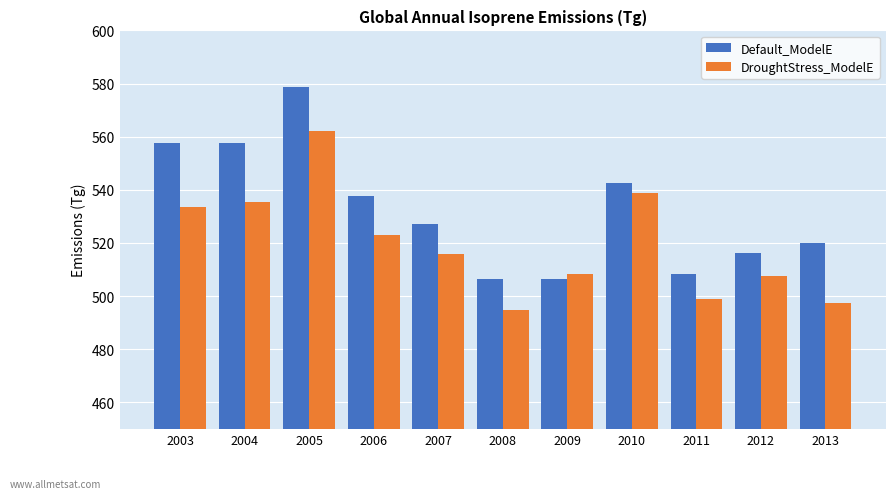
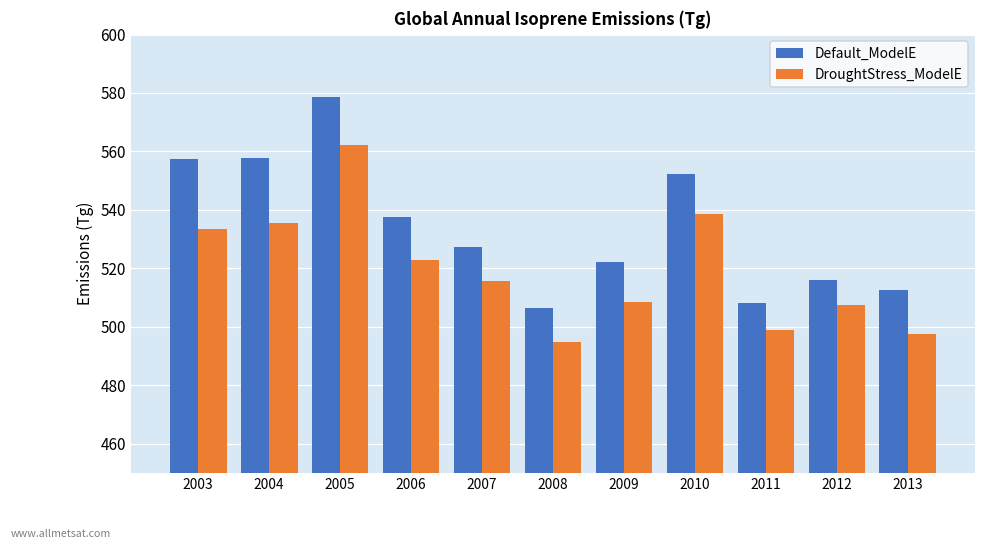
Default_ModelE, 2009: 506 -> 522
Default_ModelE, 2010: 543 -> 552
Default_ModelE, 2013: 520 -> 513
